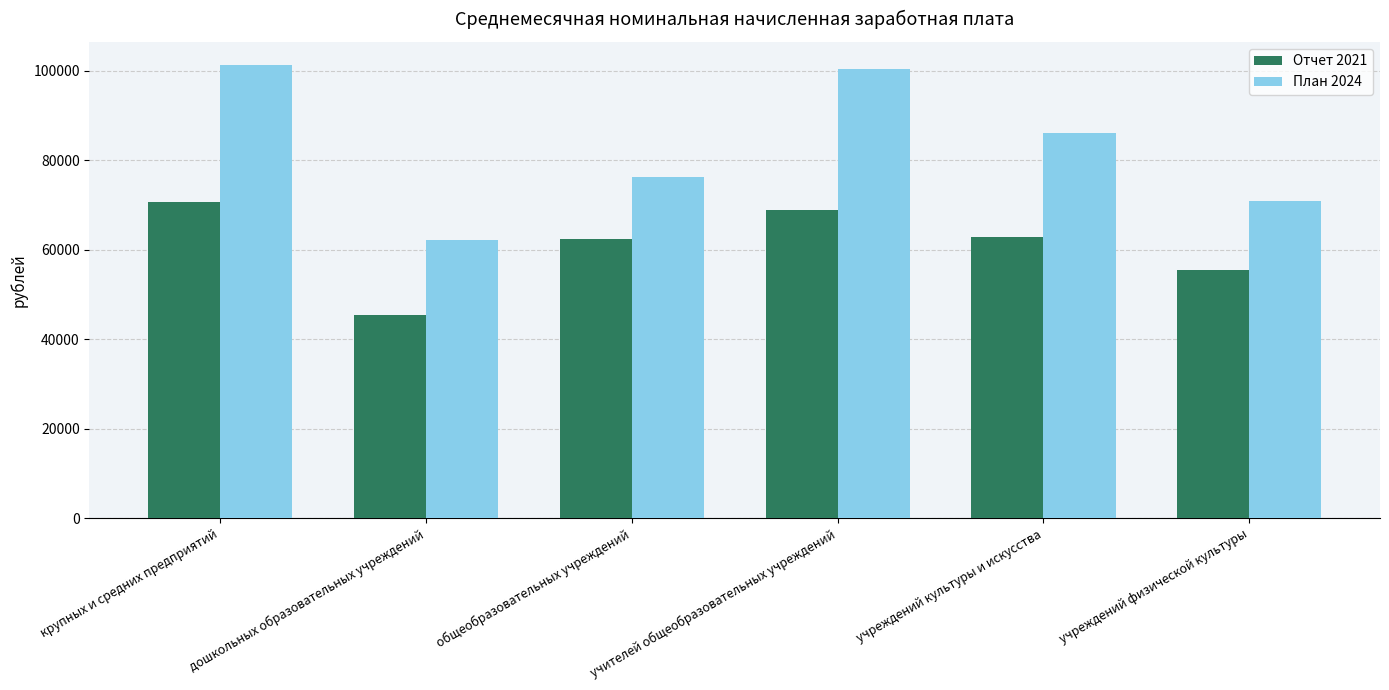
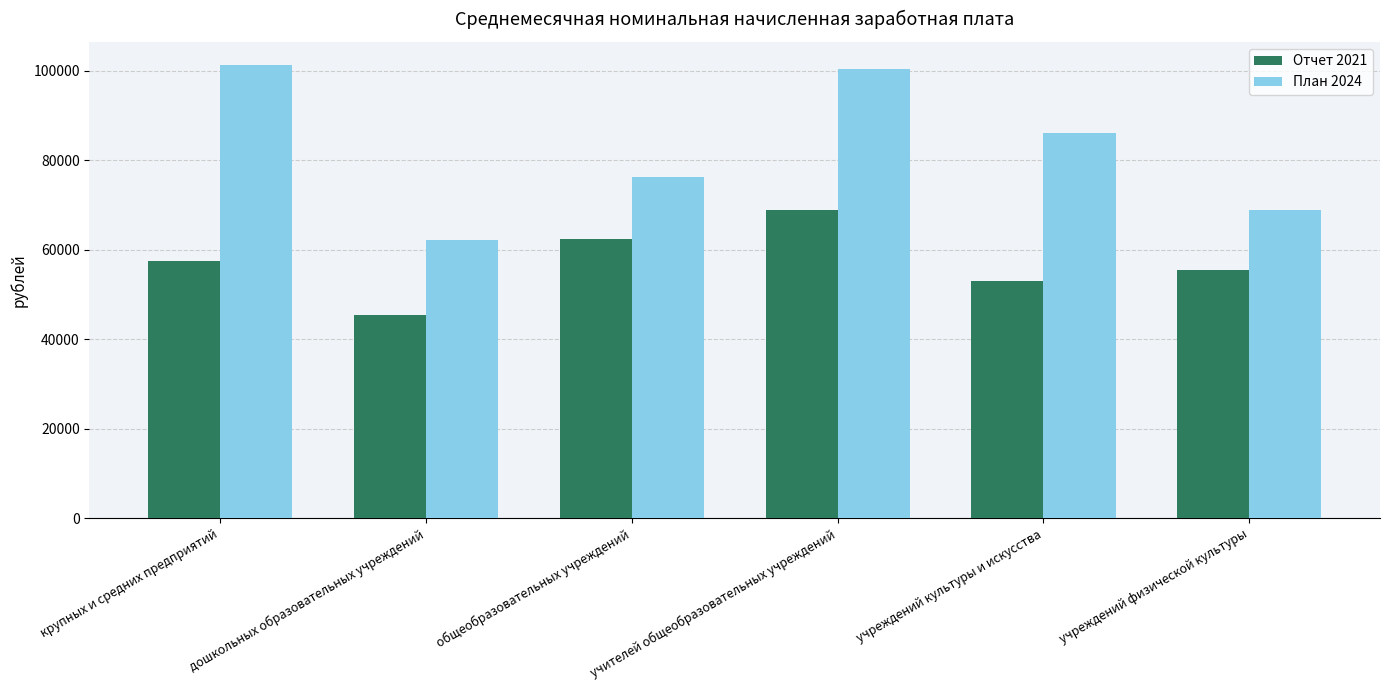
Отчет 2021, крупных и средних предприятий: 71000 -> 57000
Отчет 2021, учреждений культуры и искусства: 63000 -> 53000
План 2024, учреждений физической культуры: 71000 -> 69000
